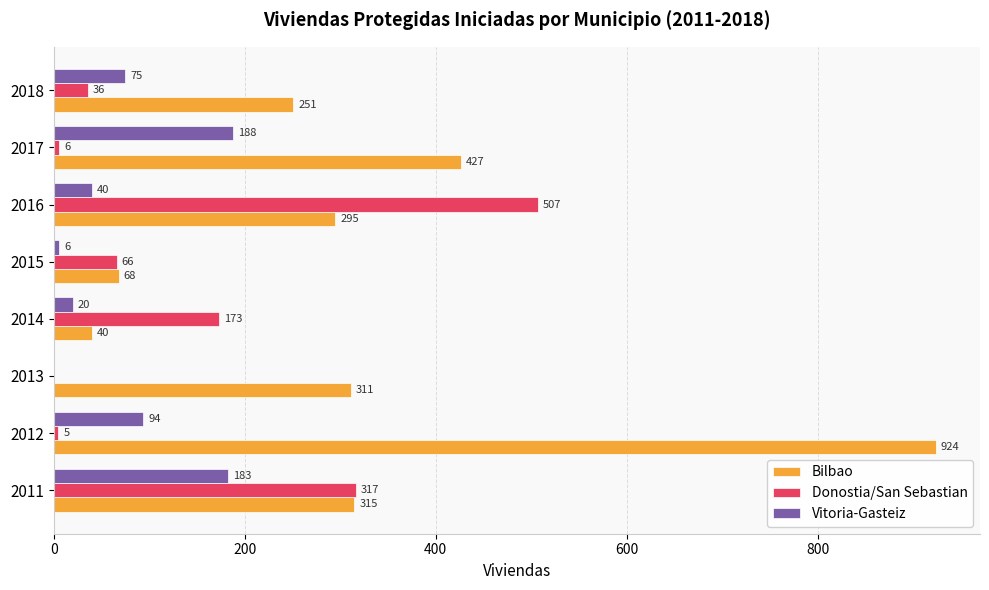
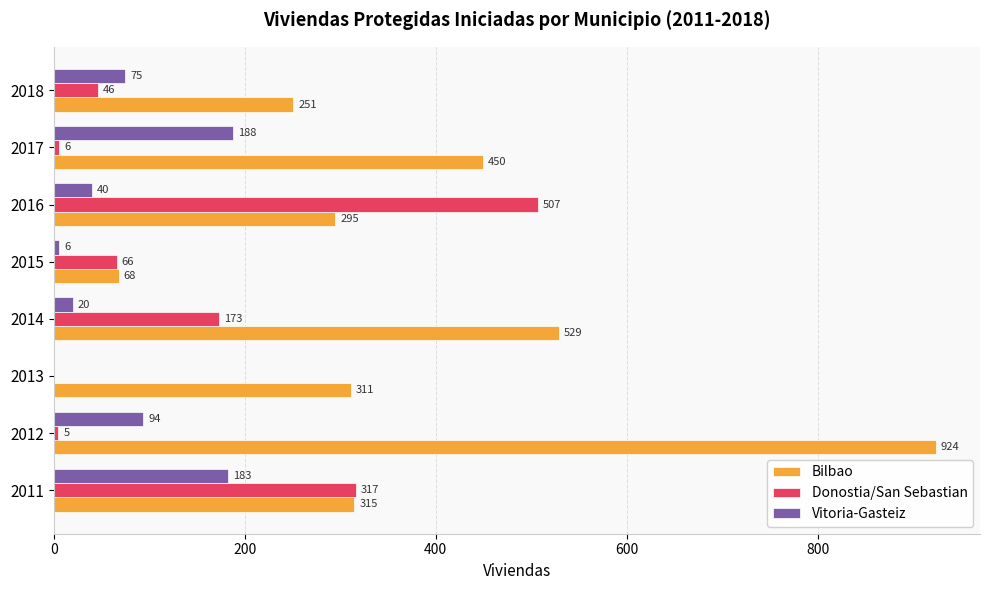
Donostia/San Sebastian, 2018: 36 -> 46
Bilbao, 2017: 427 -> 450
Bilbao, 2014: 40 -> 529
